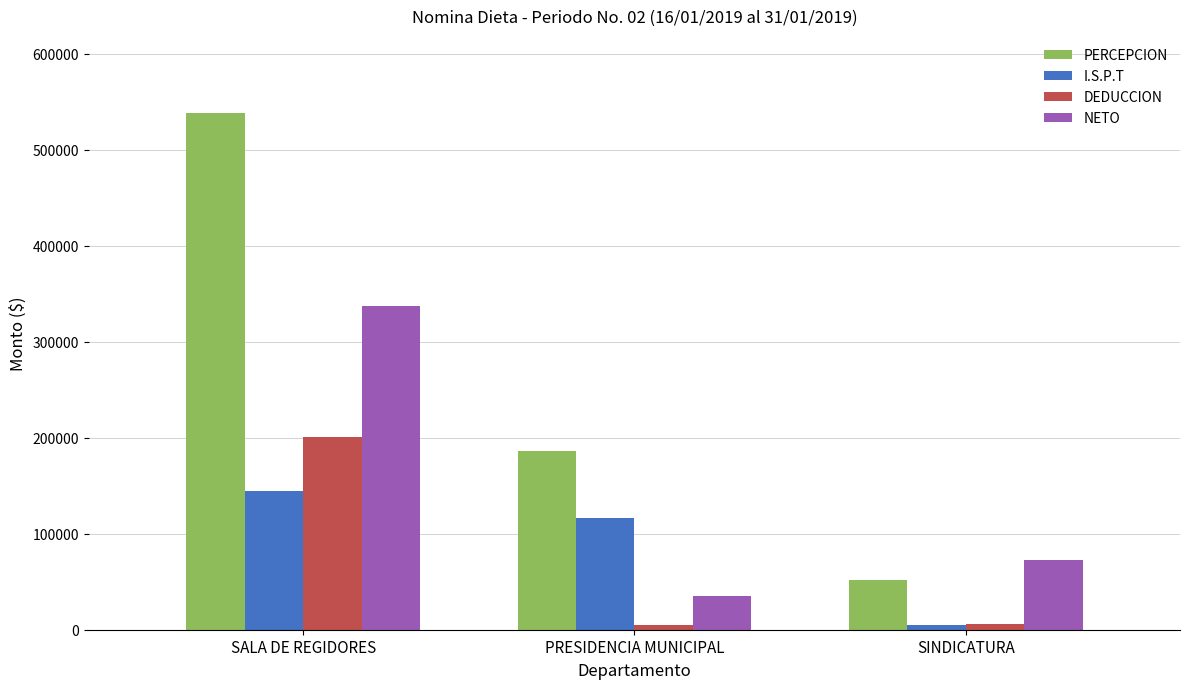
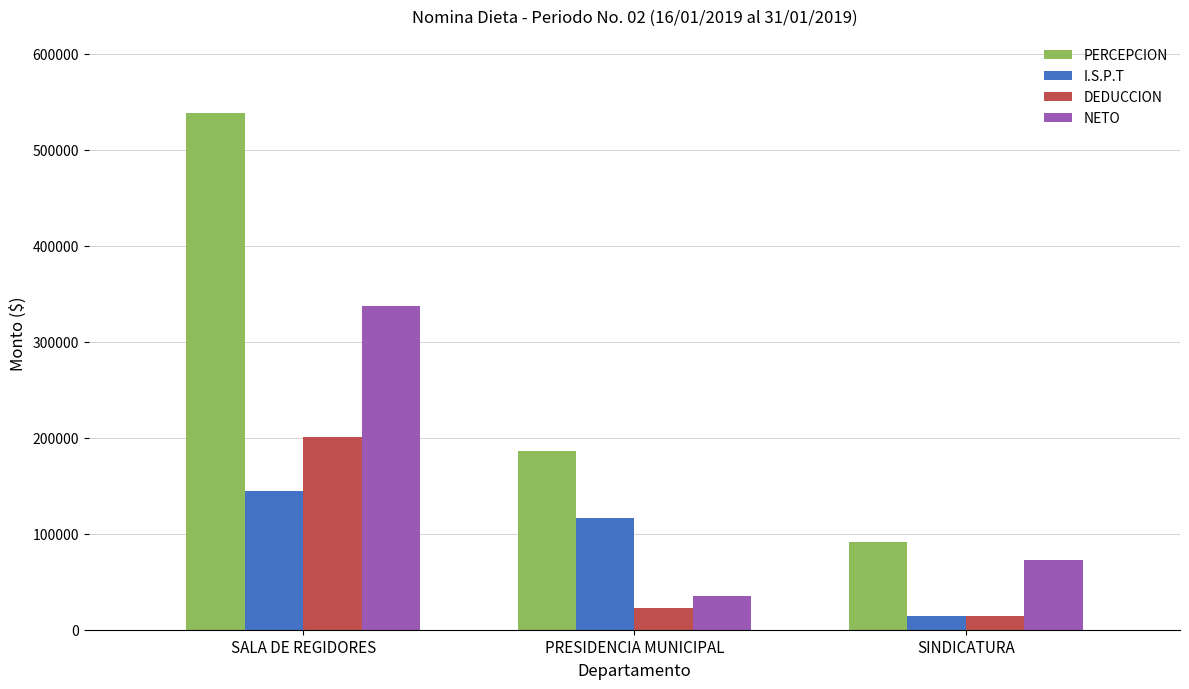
DEDUCCION, PRESIDENCIA MUNICIPAL: 10000 -> 20000
PERCEPCION, SINDICATURA: 50000 -> 90000
I.S.P.T, SINDICATURA: 5000 -> 14000
DEDUCCION, SINDICATURA: 6000 -> 14000
